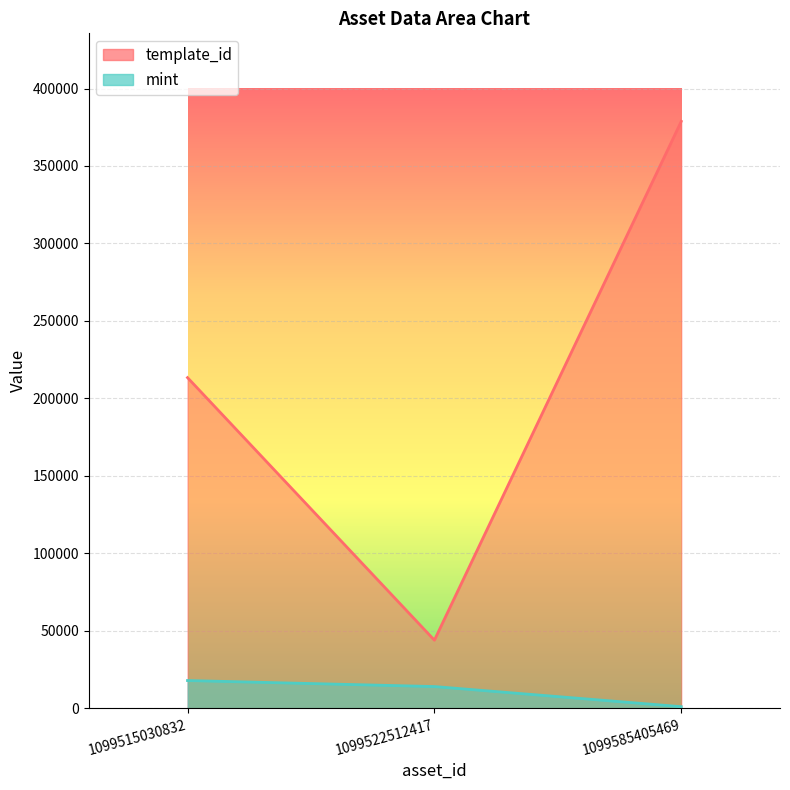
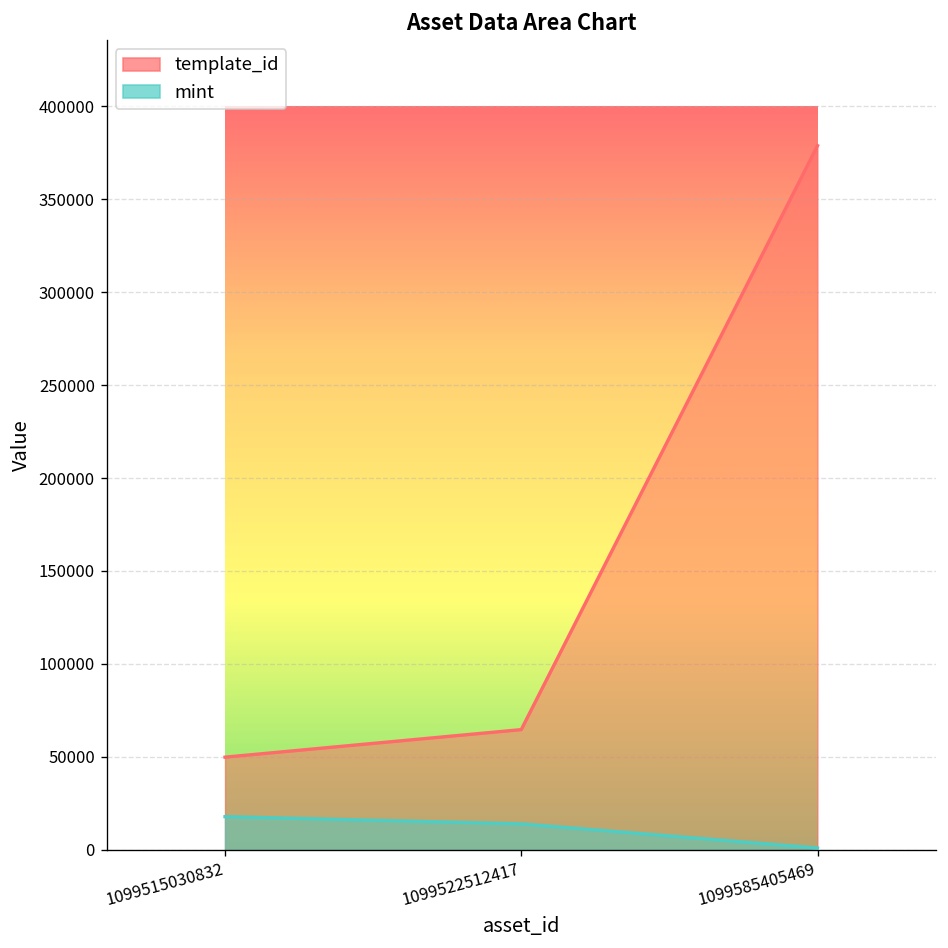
template_id, 1099515030832: 213000 -> 50000
template_id, 1099522512417: 44000 -> 65000
